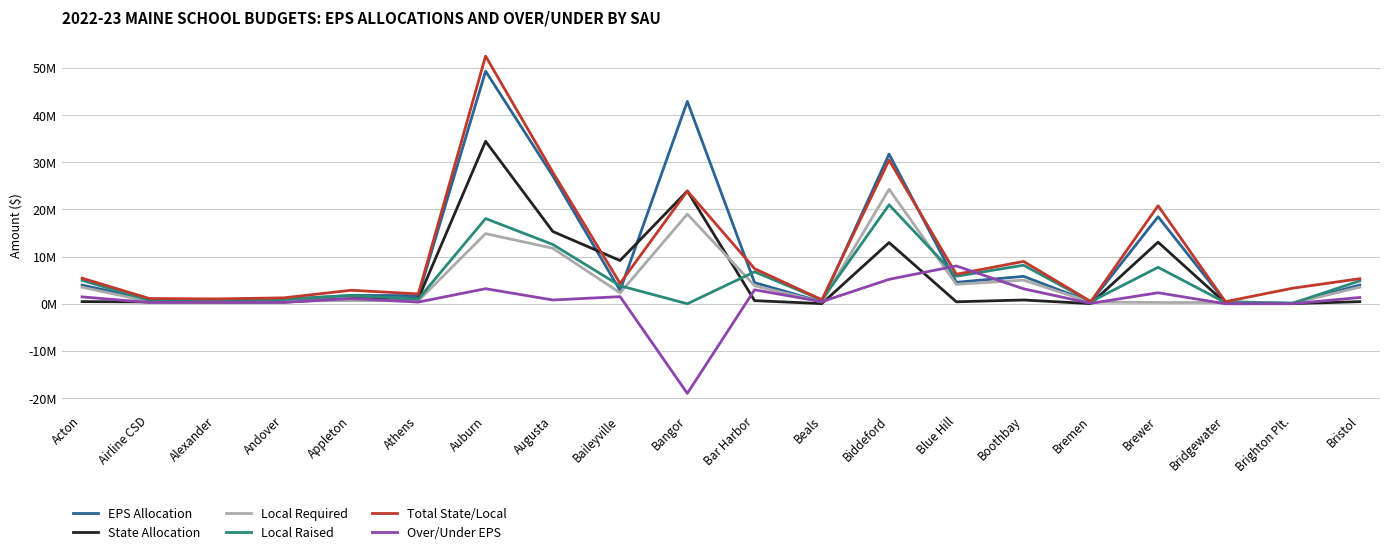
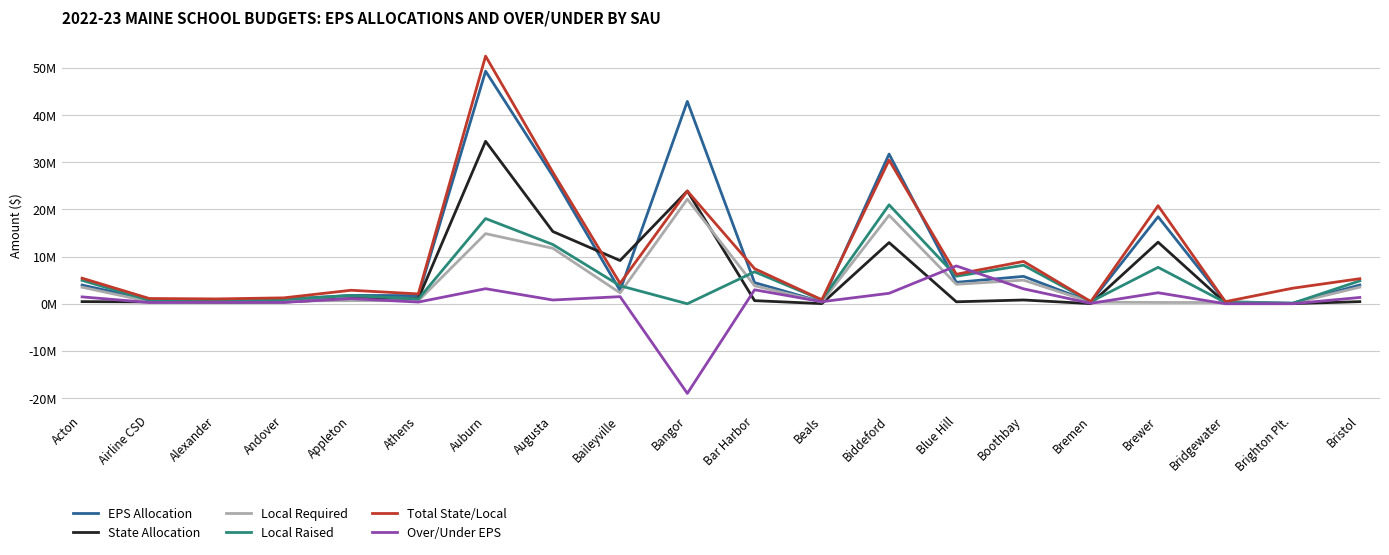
Local Required, Bangor: 19000000 -> 22000000
Local Required, Biddeford: 24000000 -> 19000000
Over/Under EPS, Biddeford: 5000000 -> 2000000
